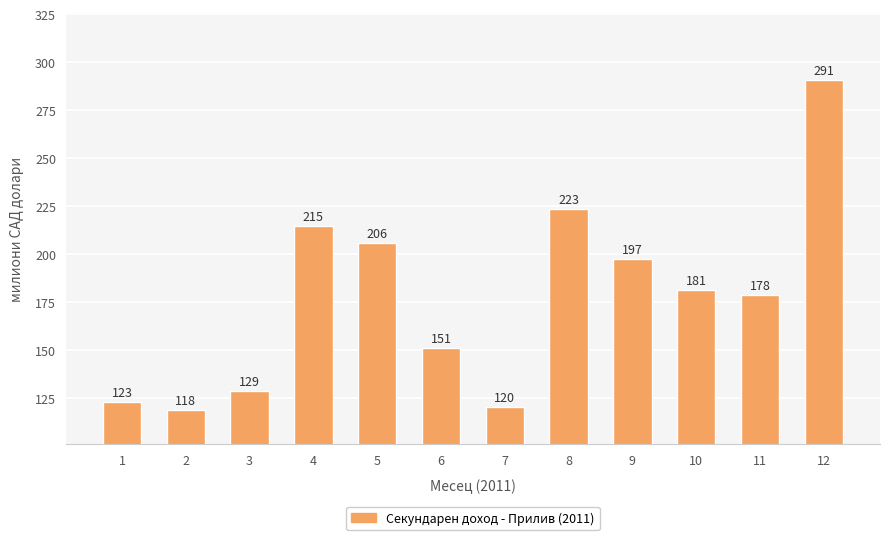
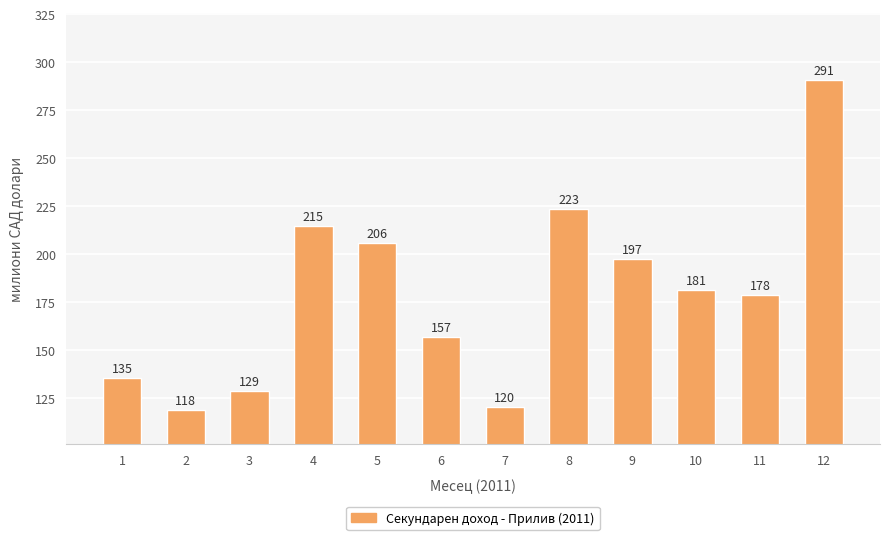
1: 123 -> 135
6: 151 -> 157
